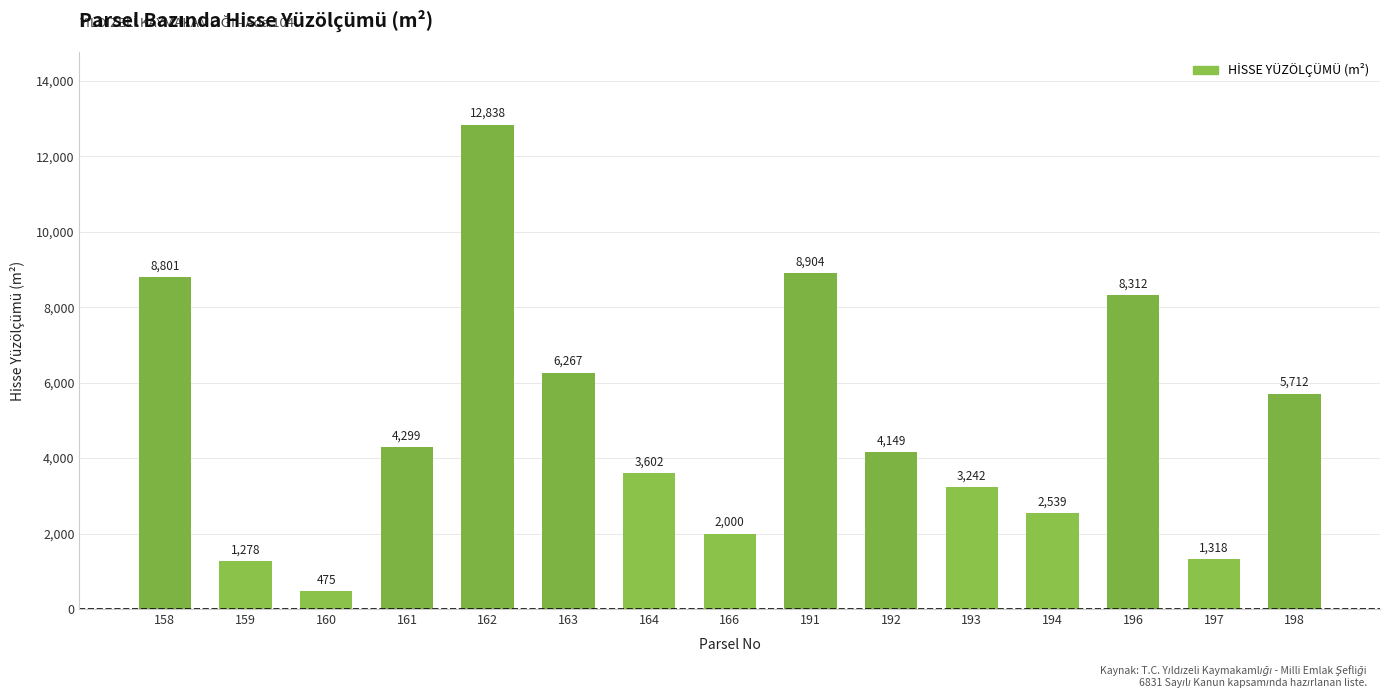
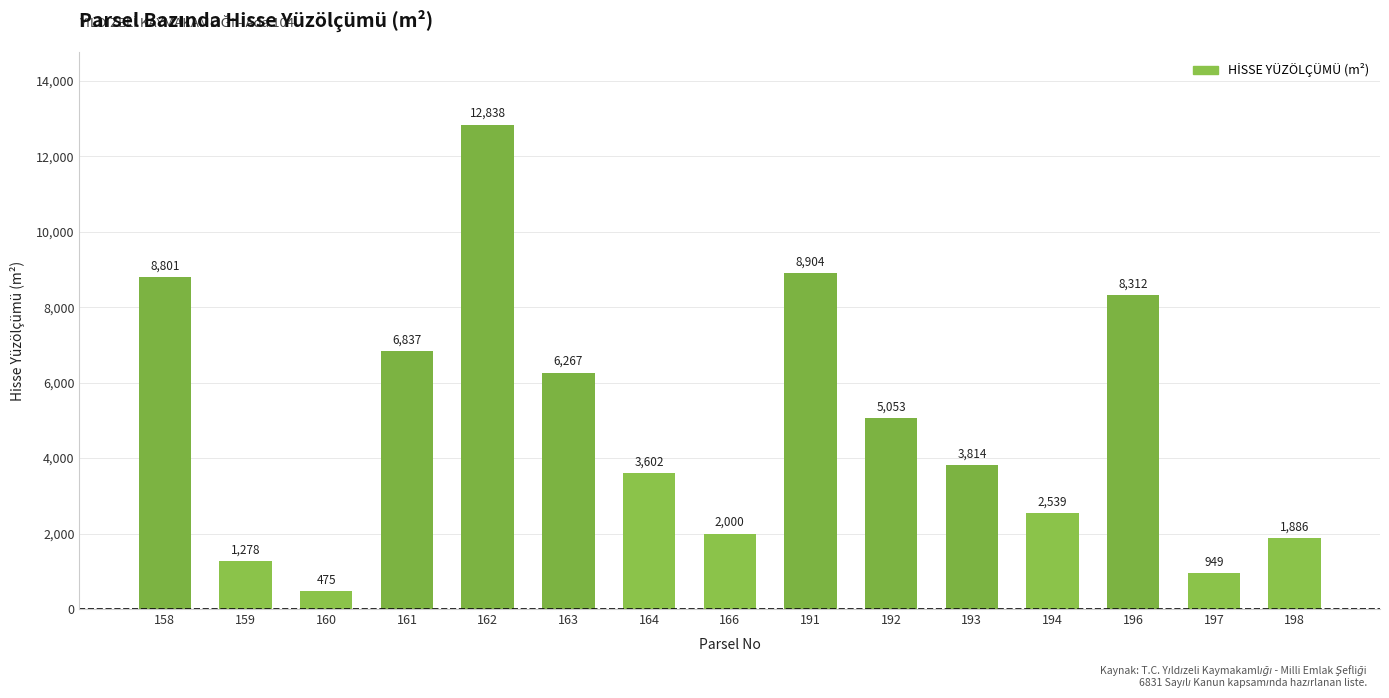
161: 4,299 -> 6,837
192: 4,149 -> 5,053
193: 3,242 -> 3,814
197: 1,318 -> 949
198: 5,712 -> 1,886
